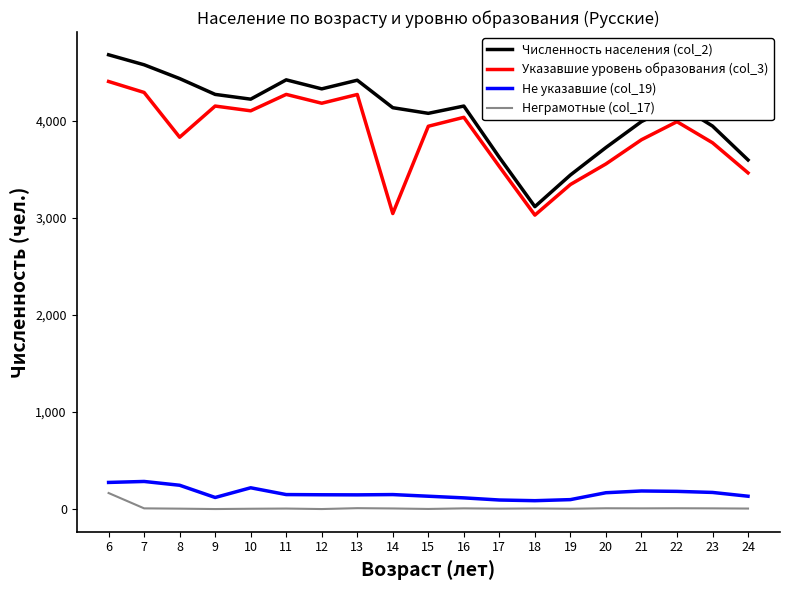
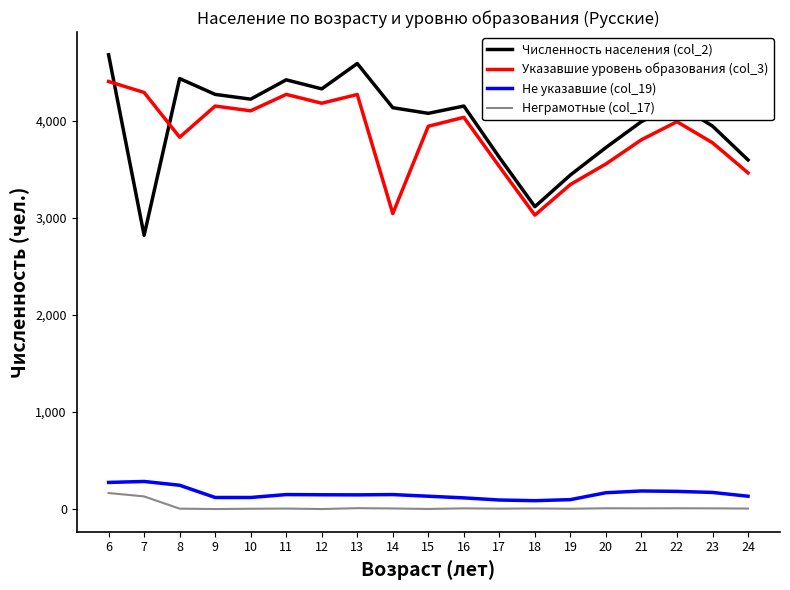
Численность населения (col_2), 7: 4,600 -> 2,800
Неграмотные (col_17), 7: 0 -> 100
Не указавшие (col_19), 10: 200 -> 100
Численность населения (col_2), 13: 4,400 -> 4,600
